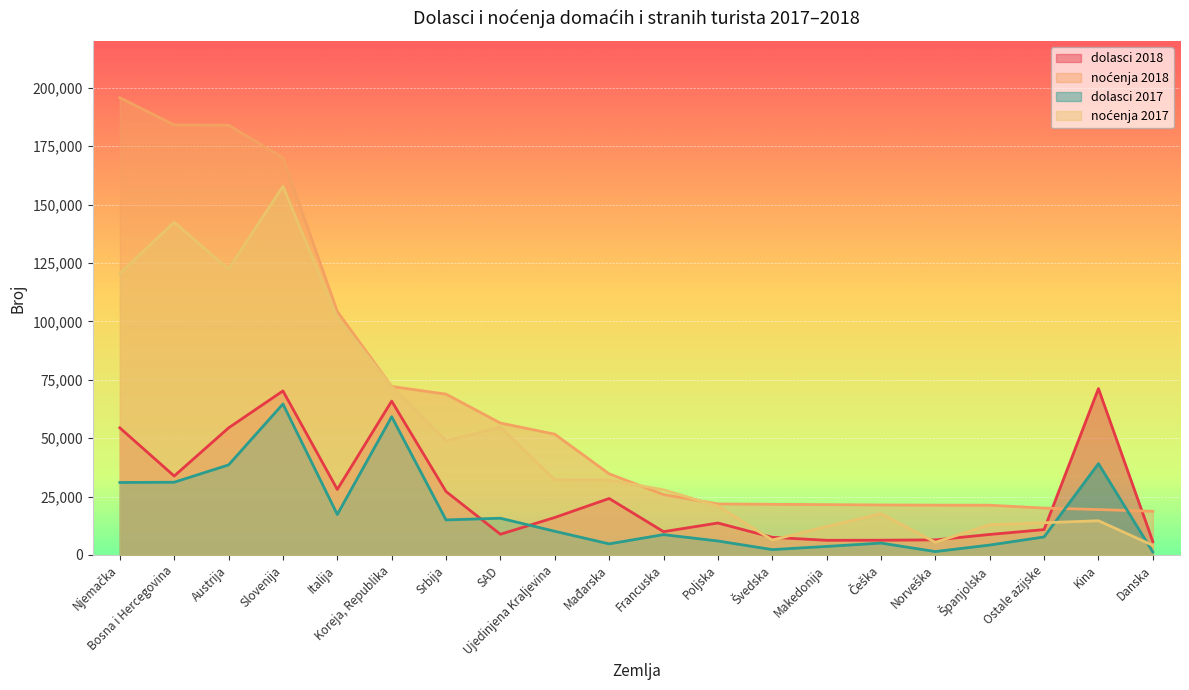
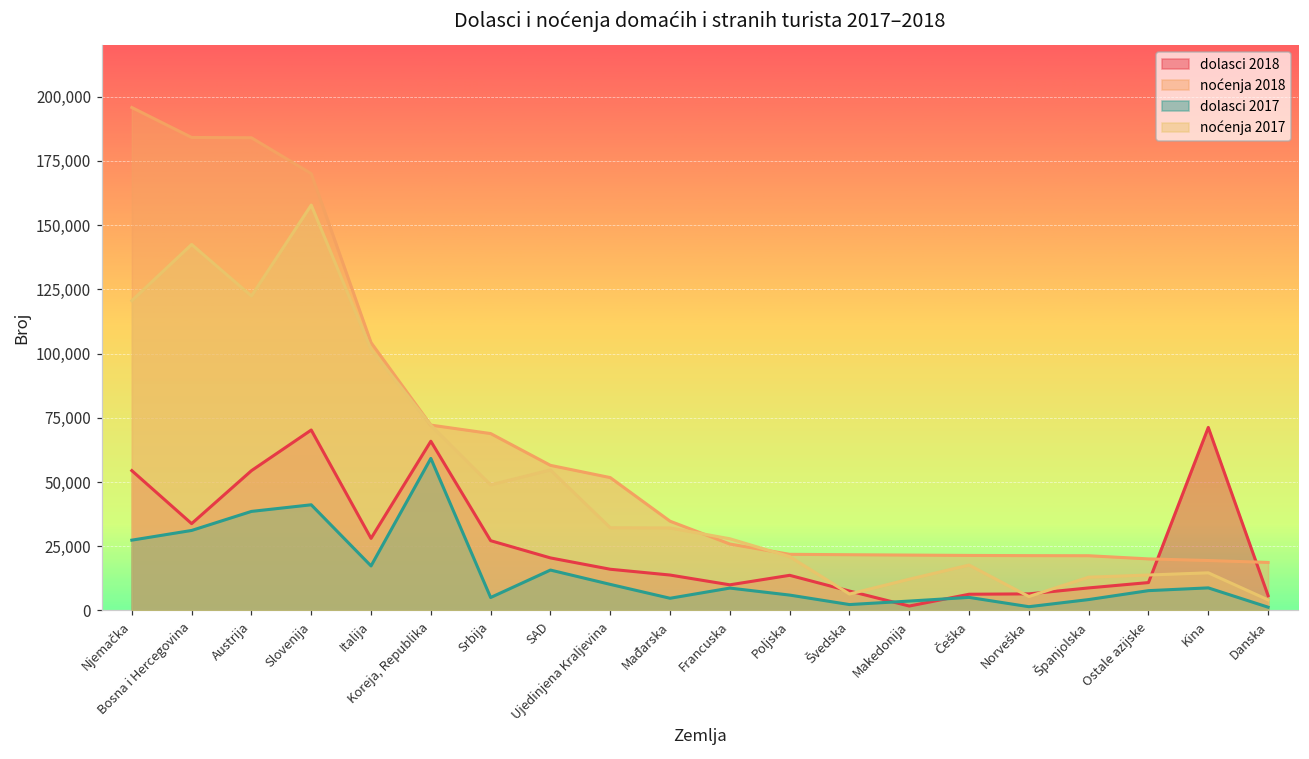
dolasci 2017, Njemačka: 31,000 -> 27,000
dolasci 2017, Slovenija: 65,000 -> 41,000
dolasci 2017, Srbija: 15,000 -> 5,000
dolasci 2018, SAD: 9,000 -> 20,000
dolasci 2018, Mađarska: 24,000 -> 14,000
dolasci 2018, Makedonija: 6,000 -> 2,000
dolasci 2017, Kina: 39,000 -> 9,000
